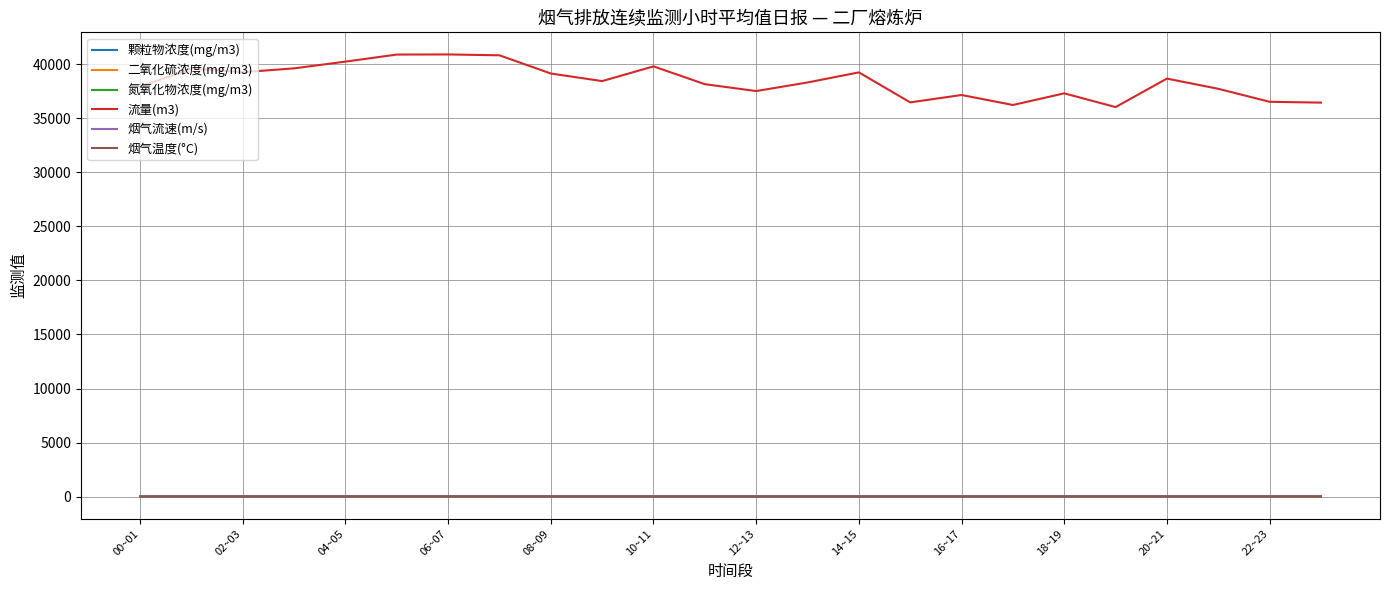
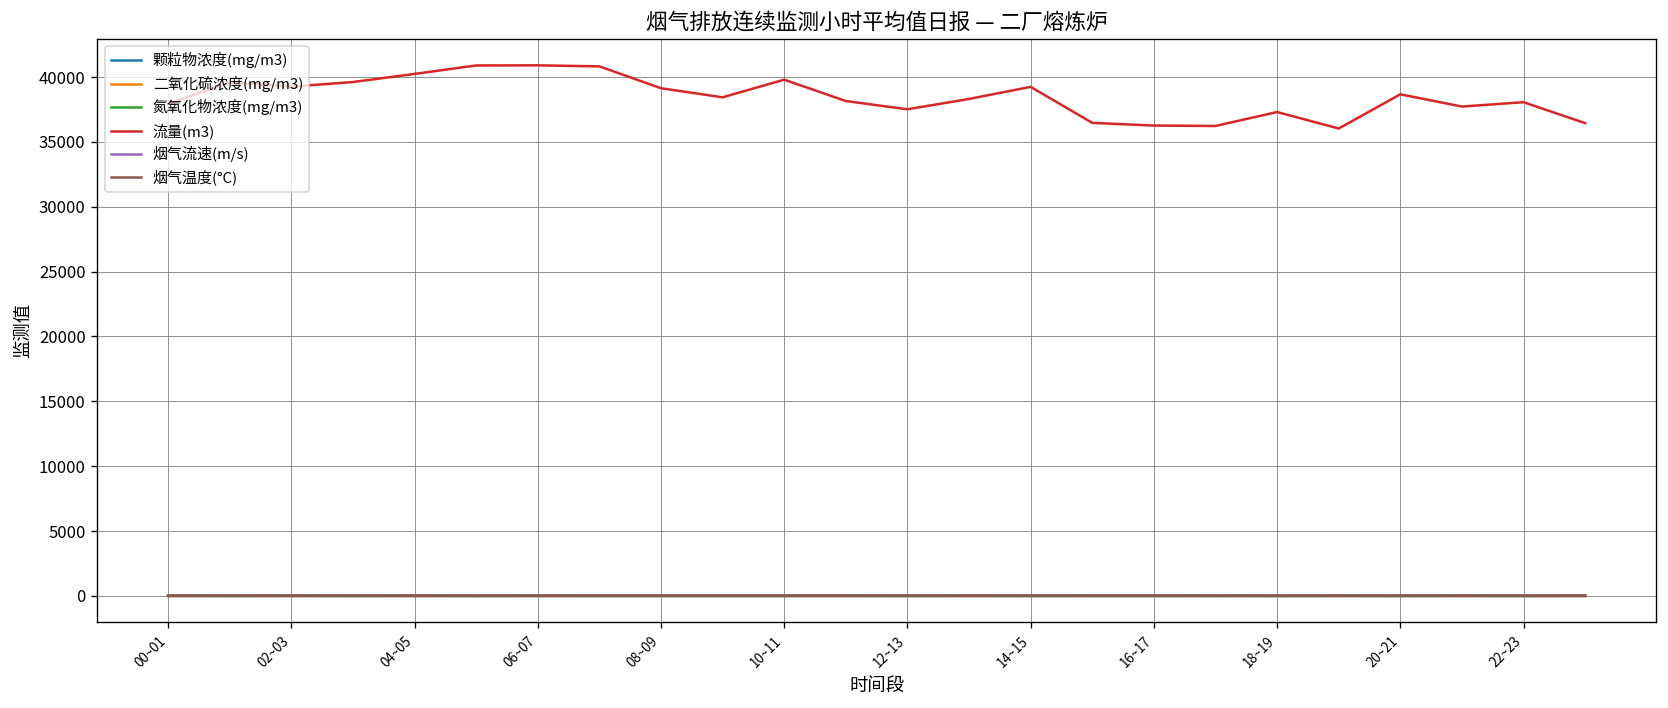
流量(m3), 16~17: 37200 -> 36300
流量(m3), 22~23: 36500 -> 38100
